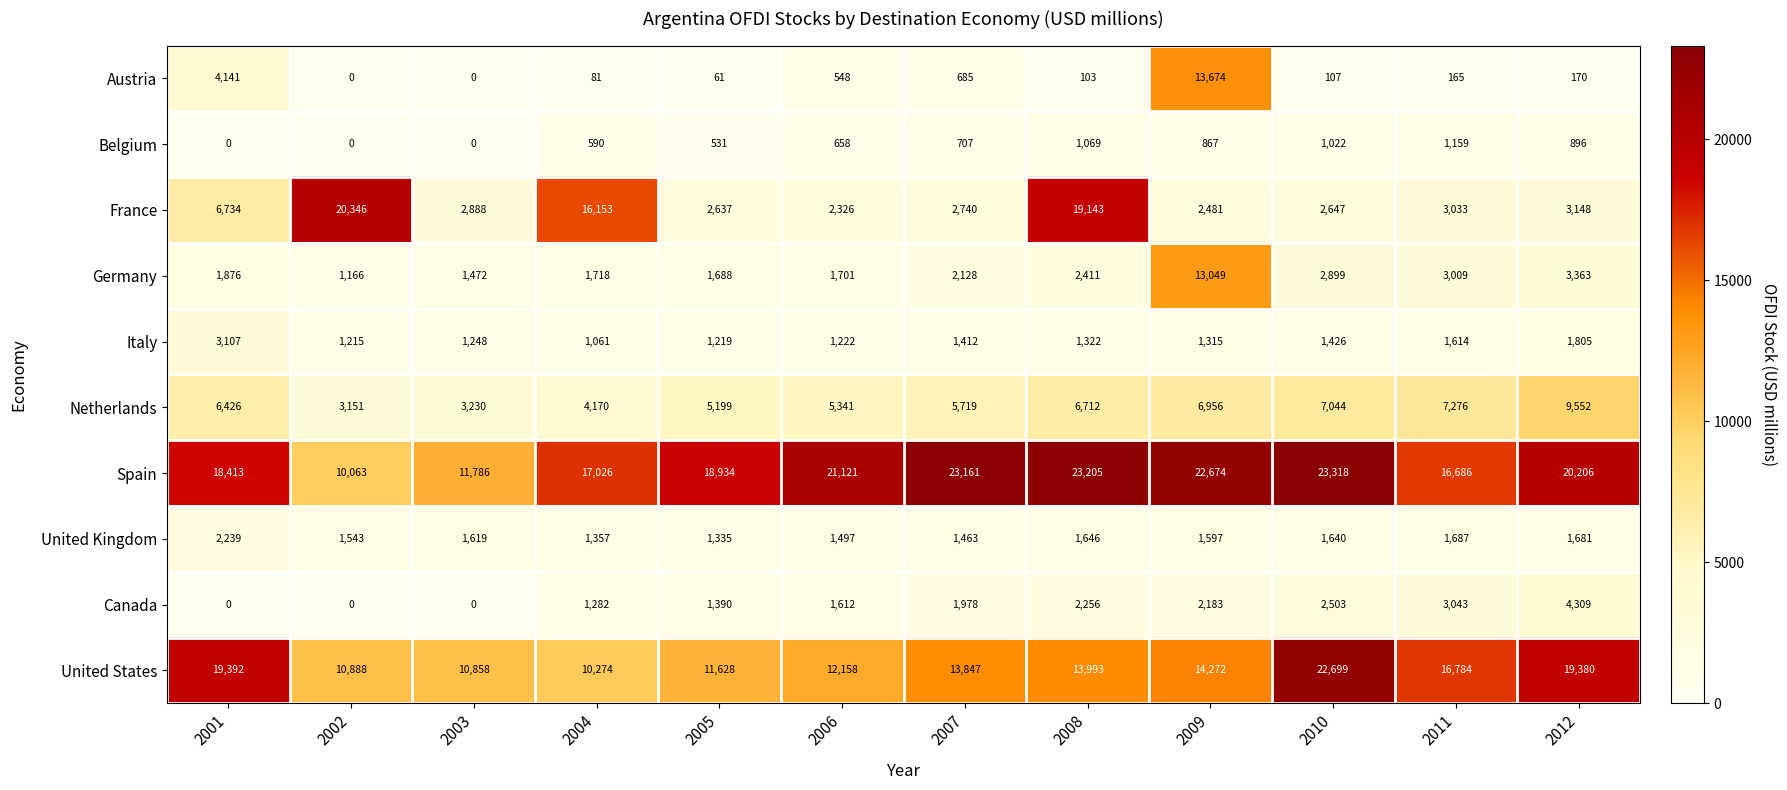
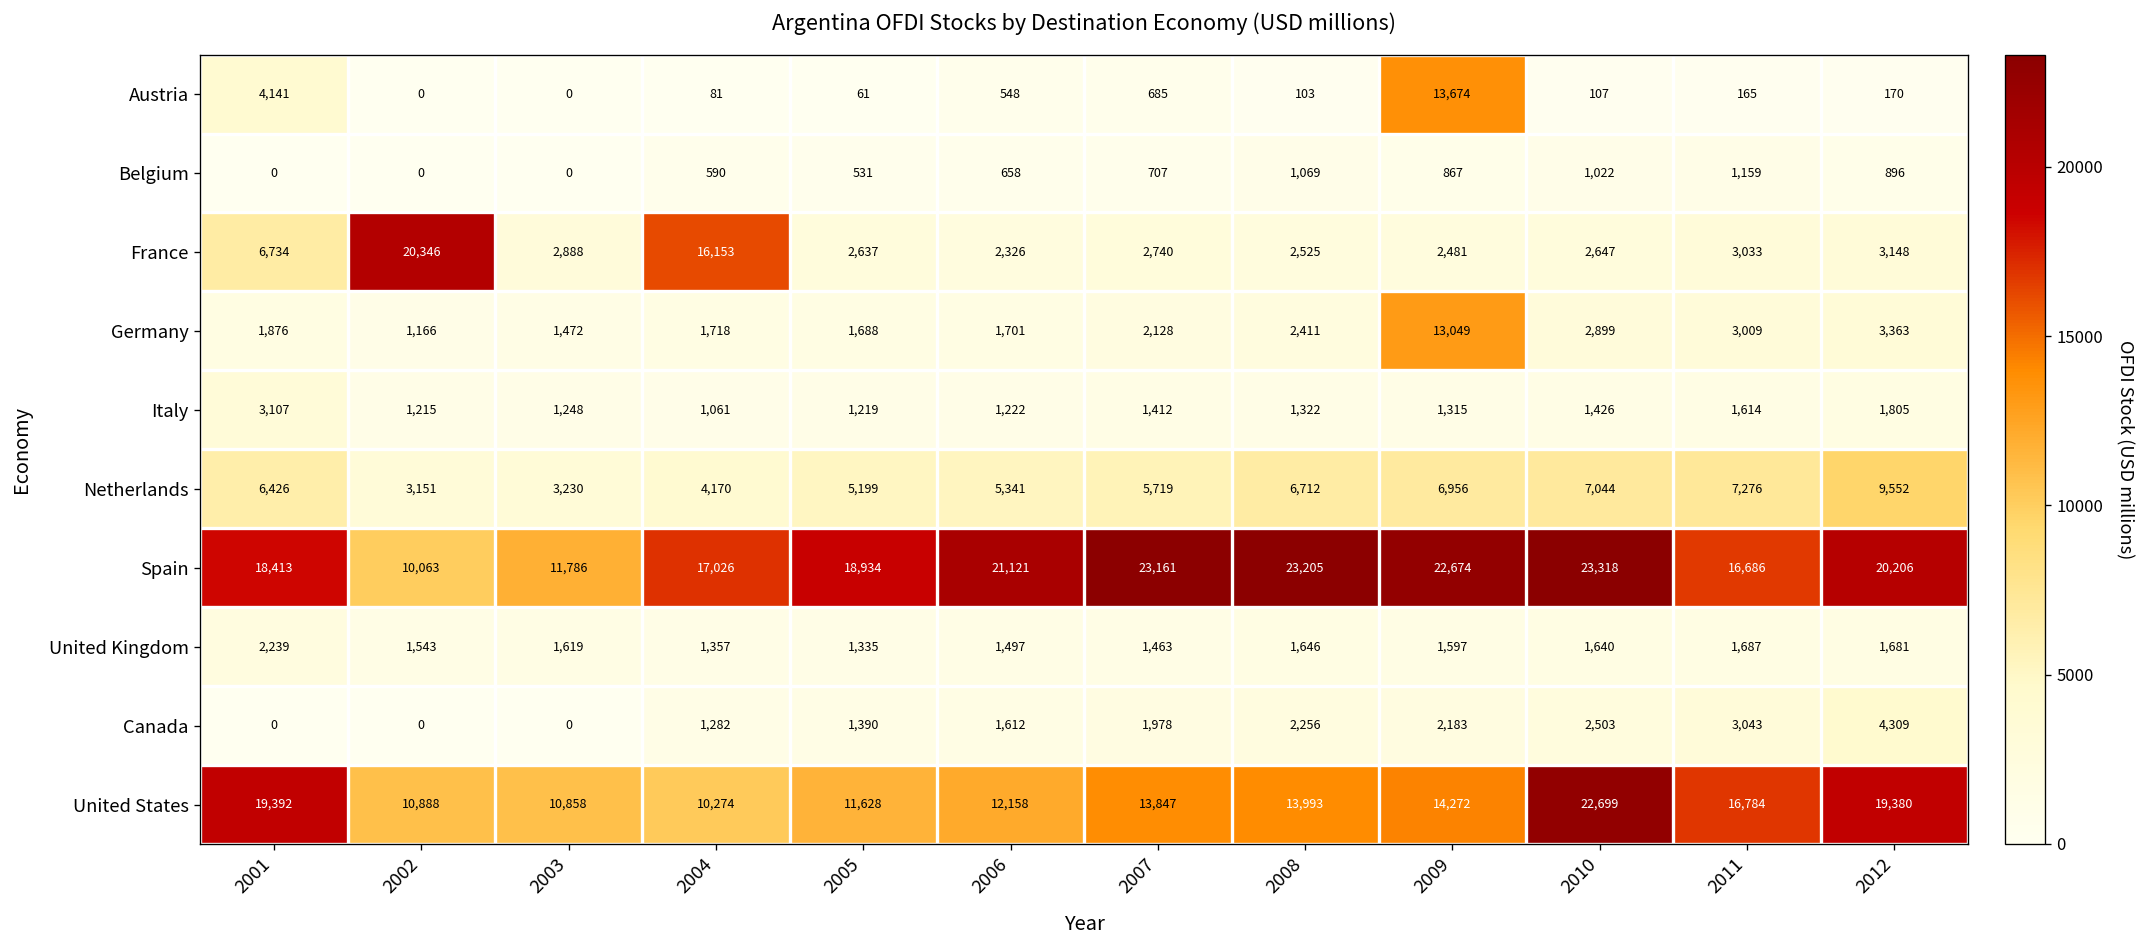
France, 2008: 19,143 -> 2,525
